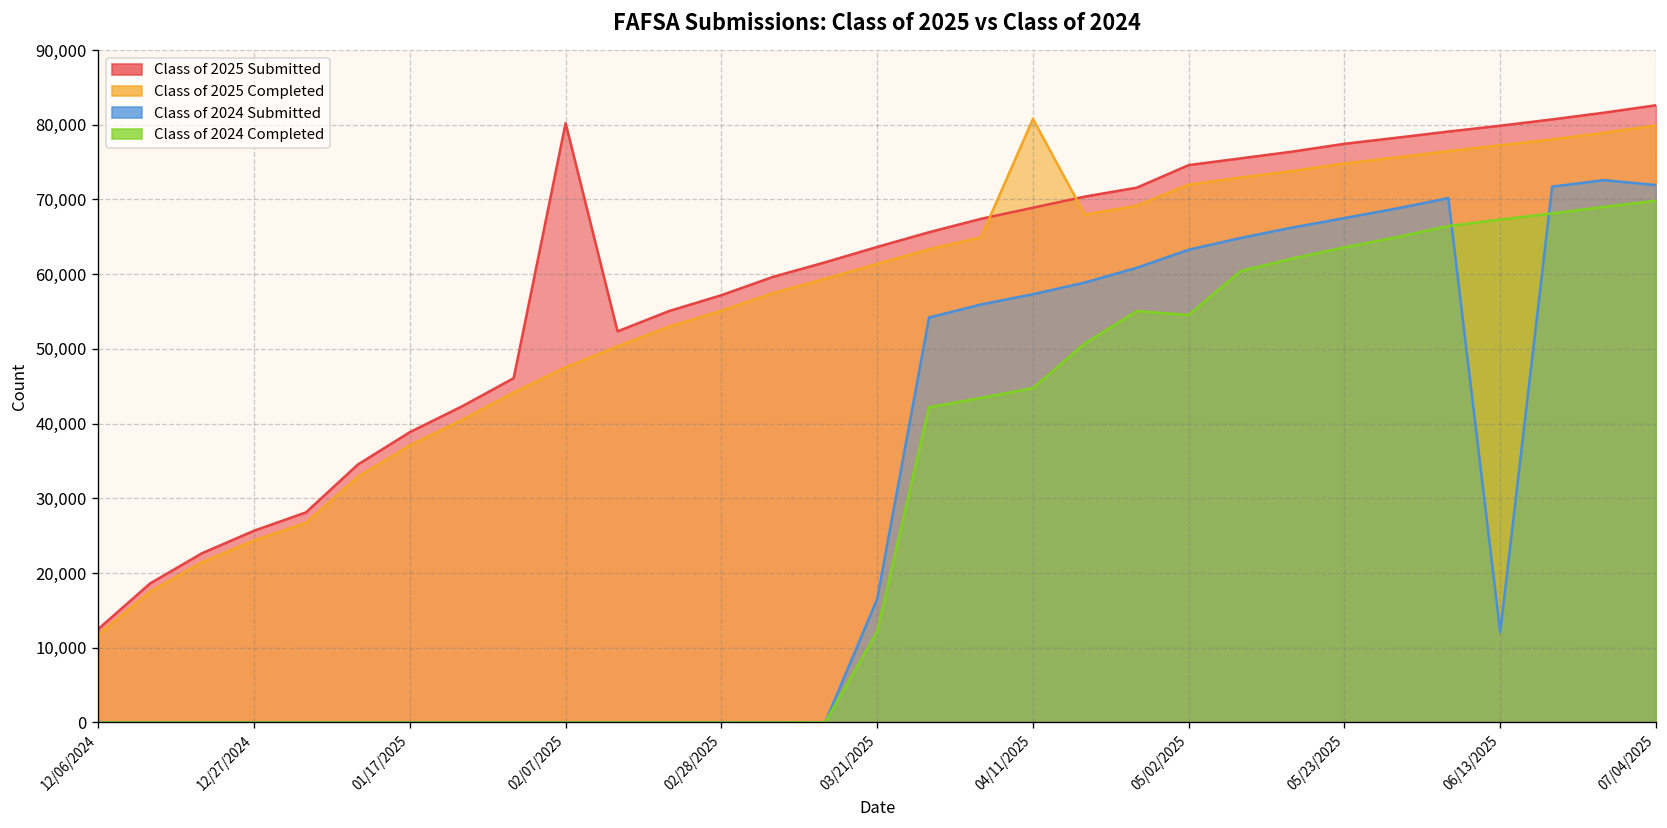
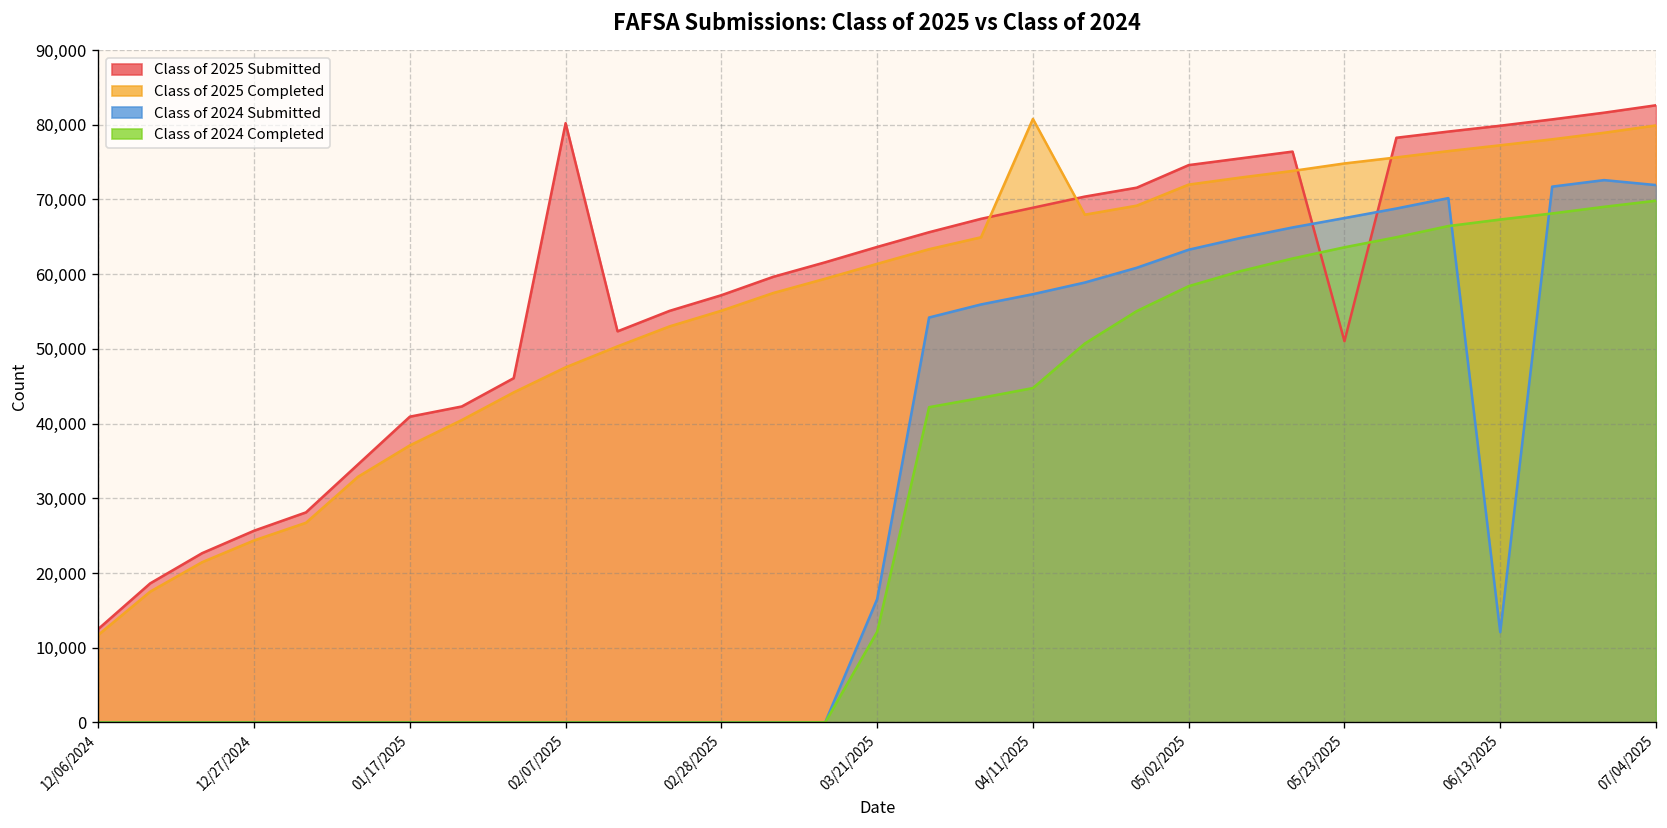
Class of 2025 Submitted, 01/17/2025: 39,000 -> 41,000
Class of 2024 Completed, 05/02/2025: 55,000 -> 58,000
Class of 2025 Submitted, 05/23/2025: 77,000 -> 51,000
